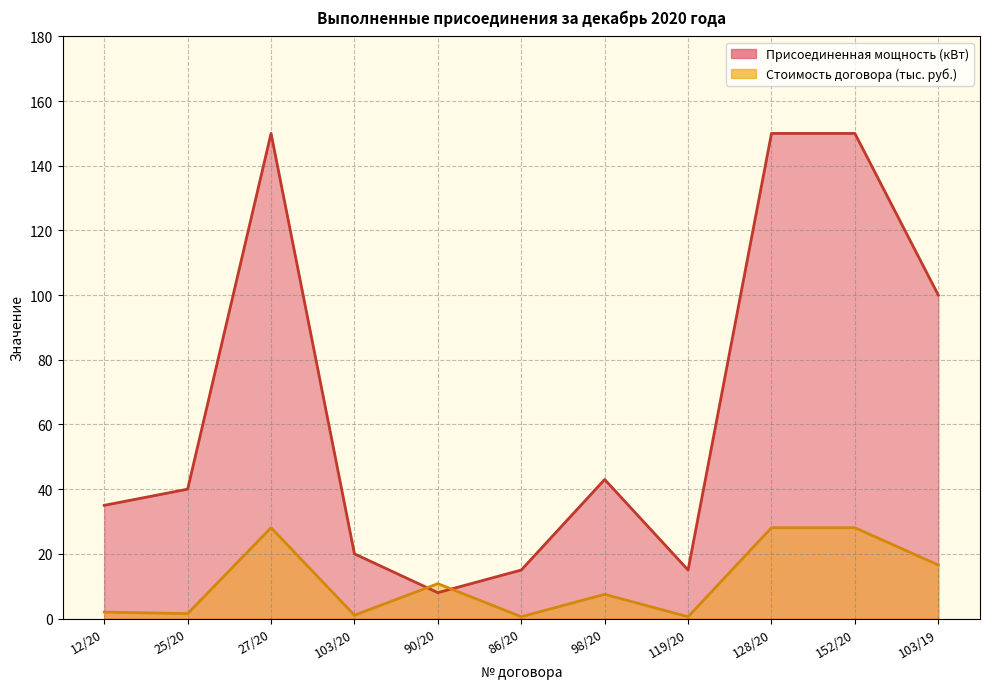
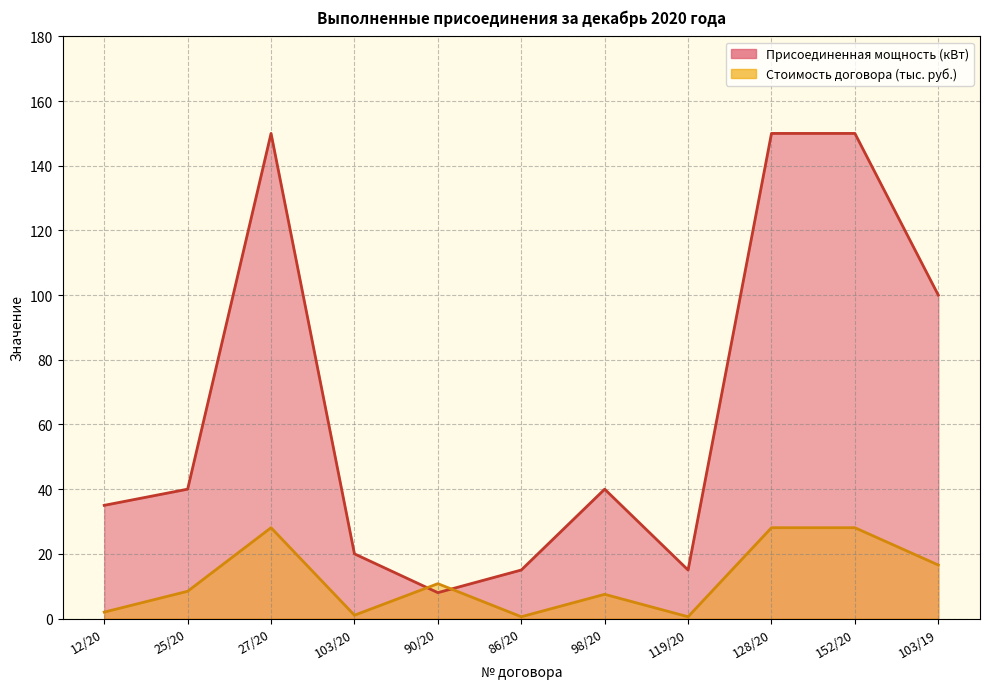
Стоимость договора (тыс. руб.), 25/20: 2 -> 8
Присоединенная мощность (кВт), 98/20: 43 -> 40
